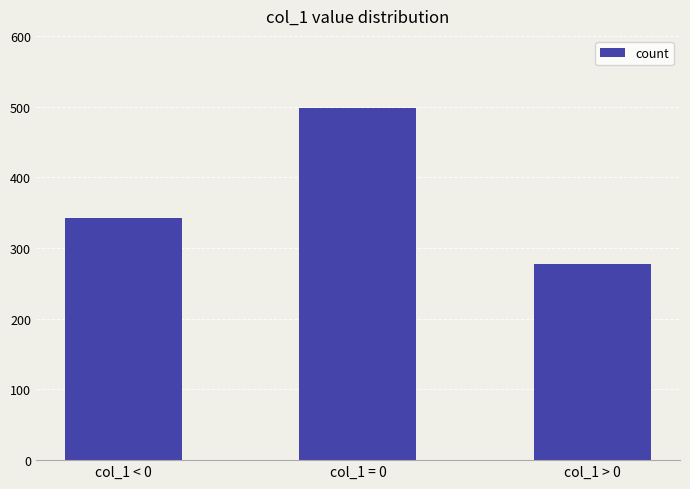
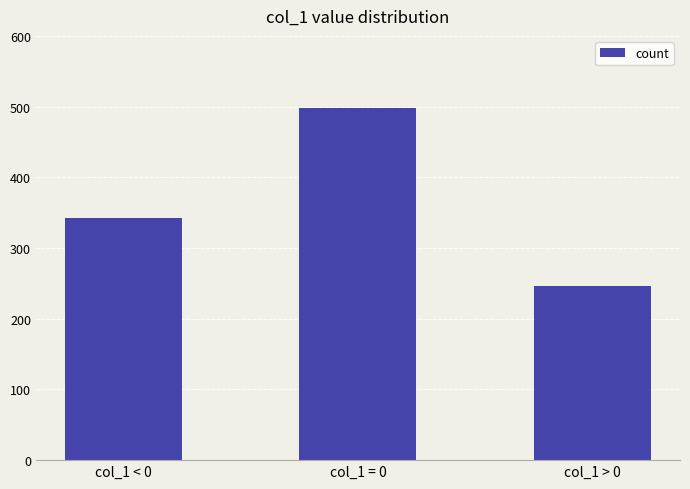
col_1 > 0: 280 -> 250
